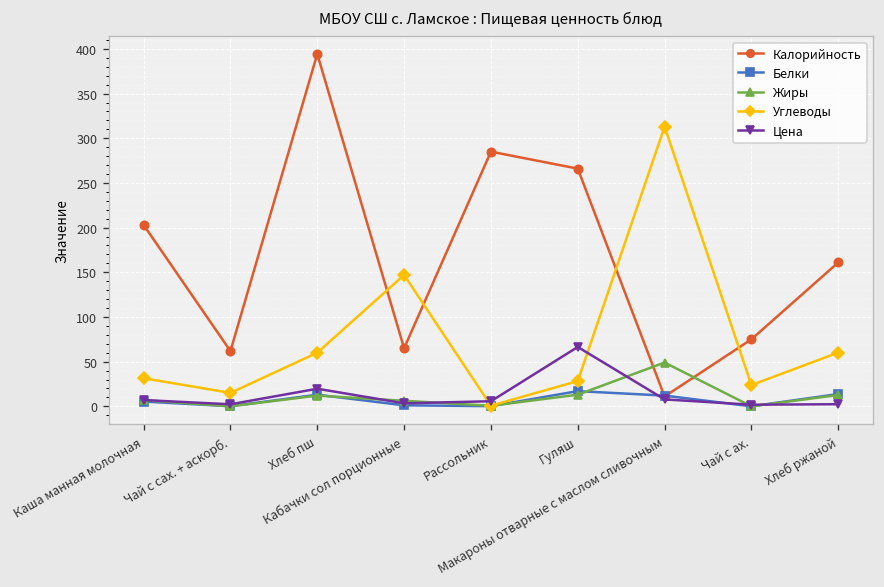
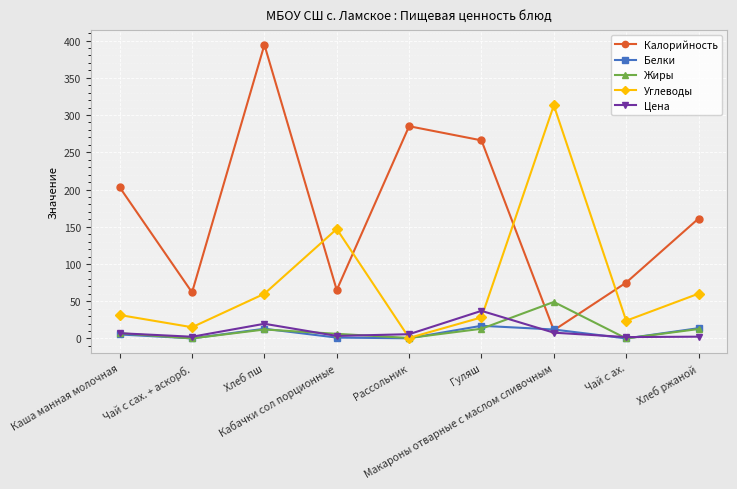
Цена, Гуляш: 70 -> 40
